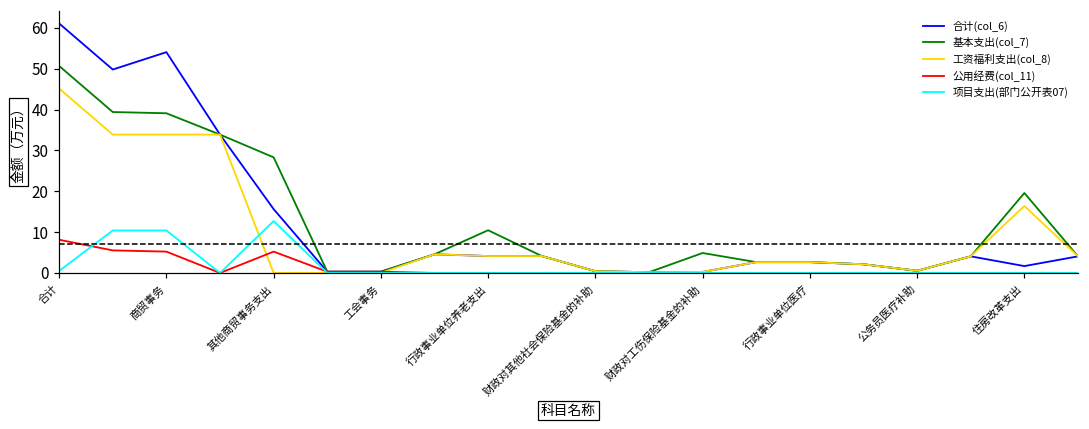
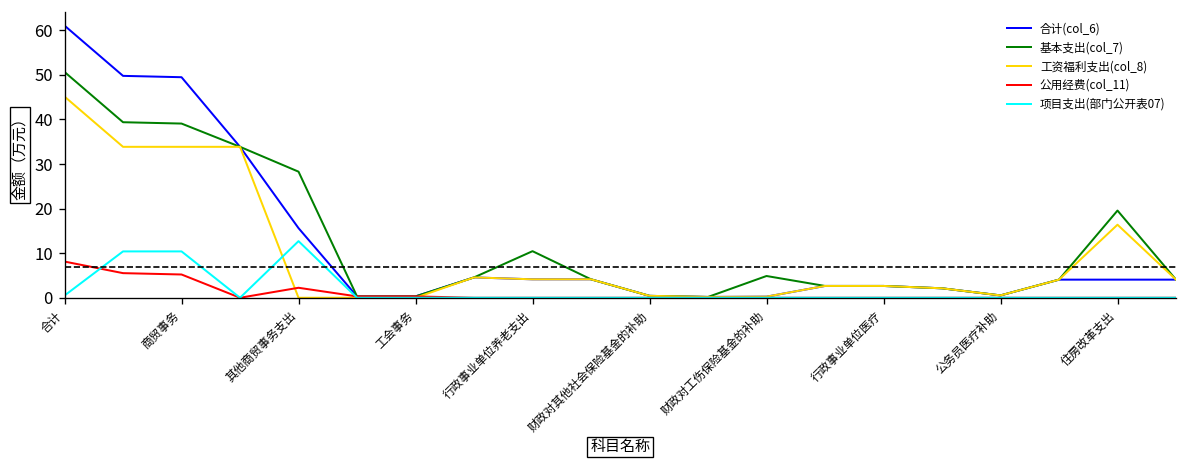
合计(col_6), 商贸事务: 54 -> 49
公用经费(col_11), 其他商贸事务支出: 5 -> 2
合计(col_6), 住房改革支出: 2 -> 4
